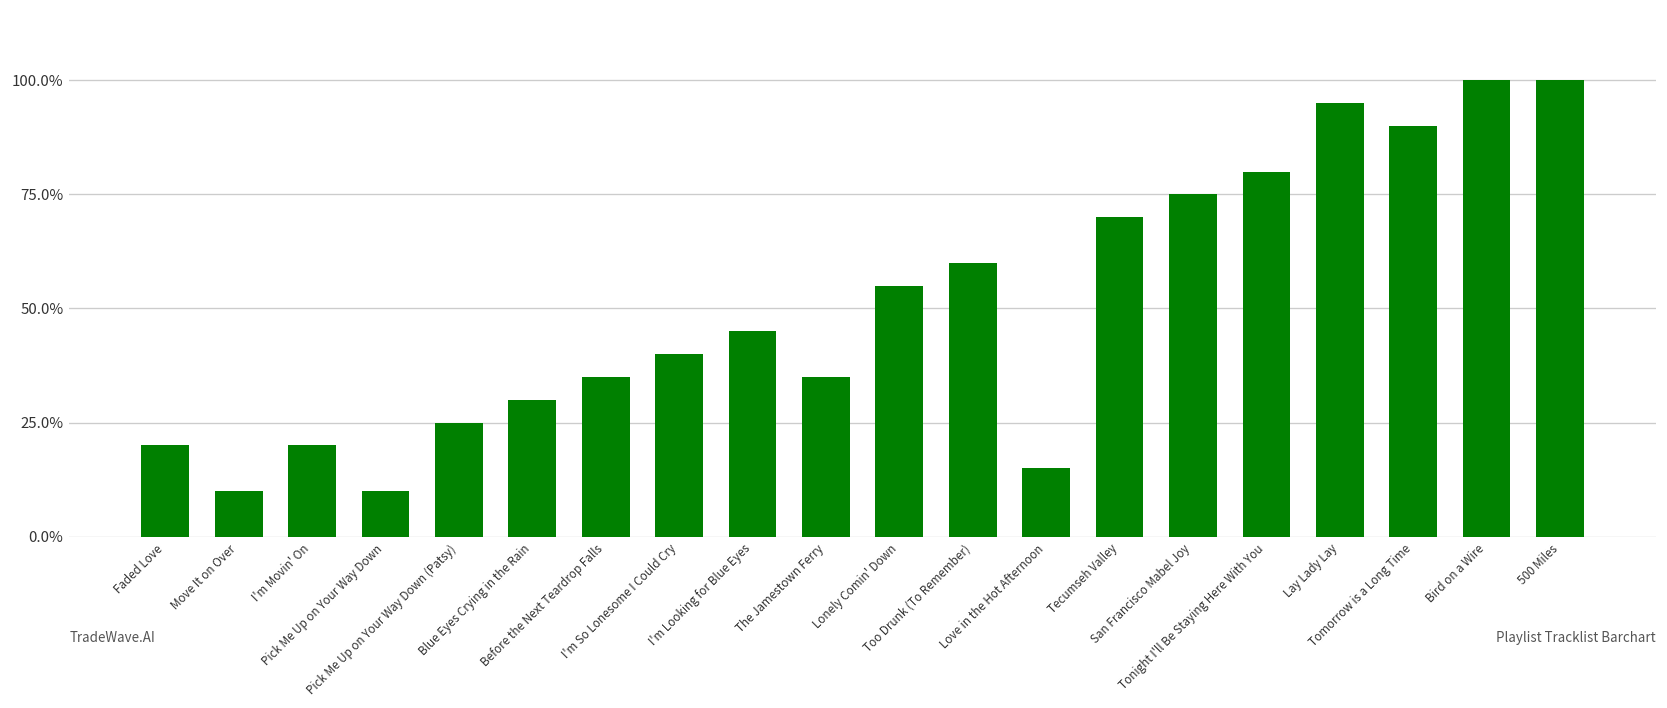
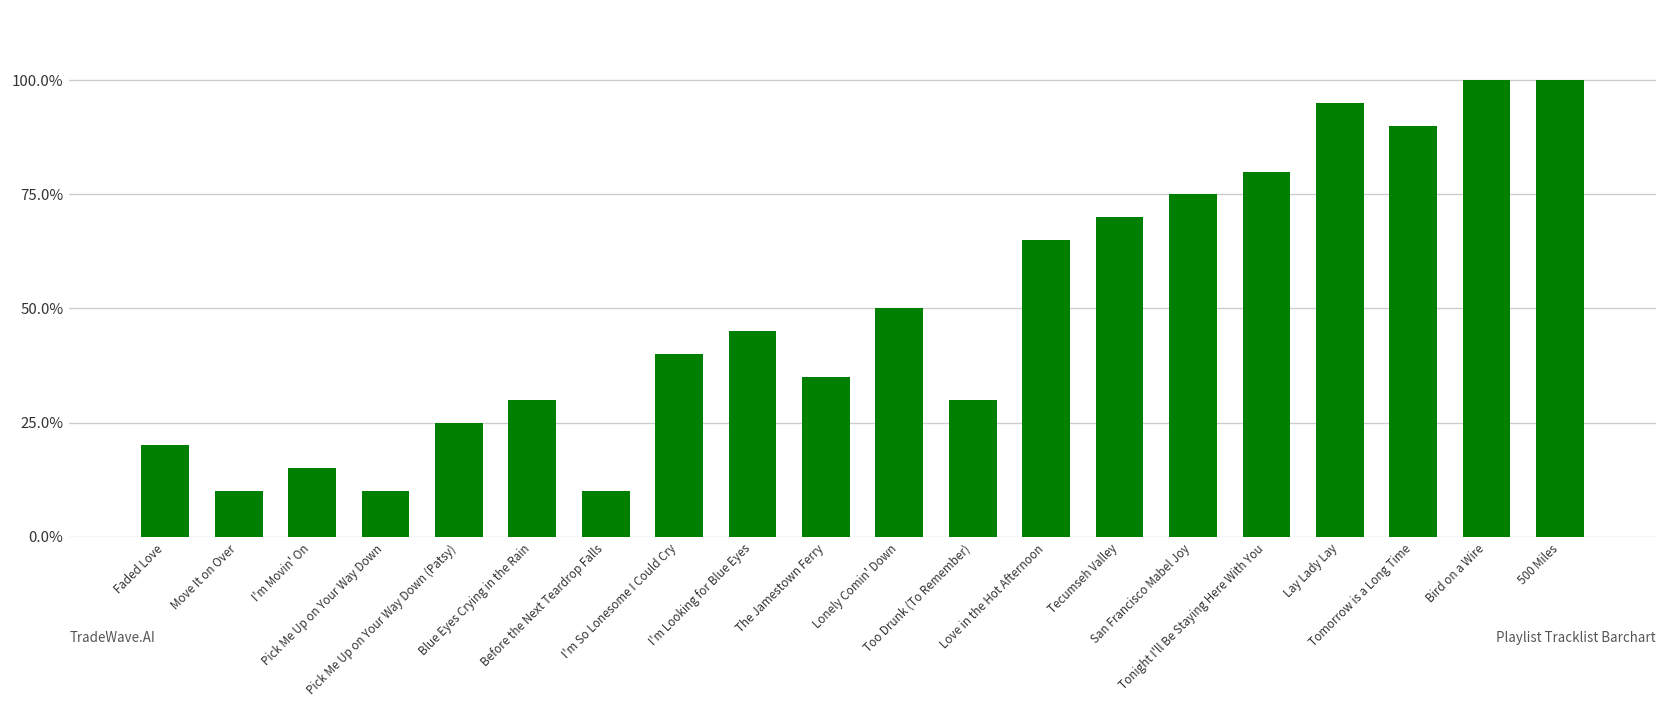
I'm Movin' On: 20% -> 15%
Before the Next Teardrop Falls: 35% -> 10%
Lonely Comin' Down: 55% -> 50%
Too Drunk (To Remember): 60% -> 30%
Love in the Hot Afternoon: 15% -> 65%
